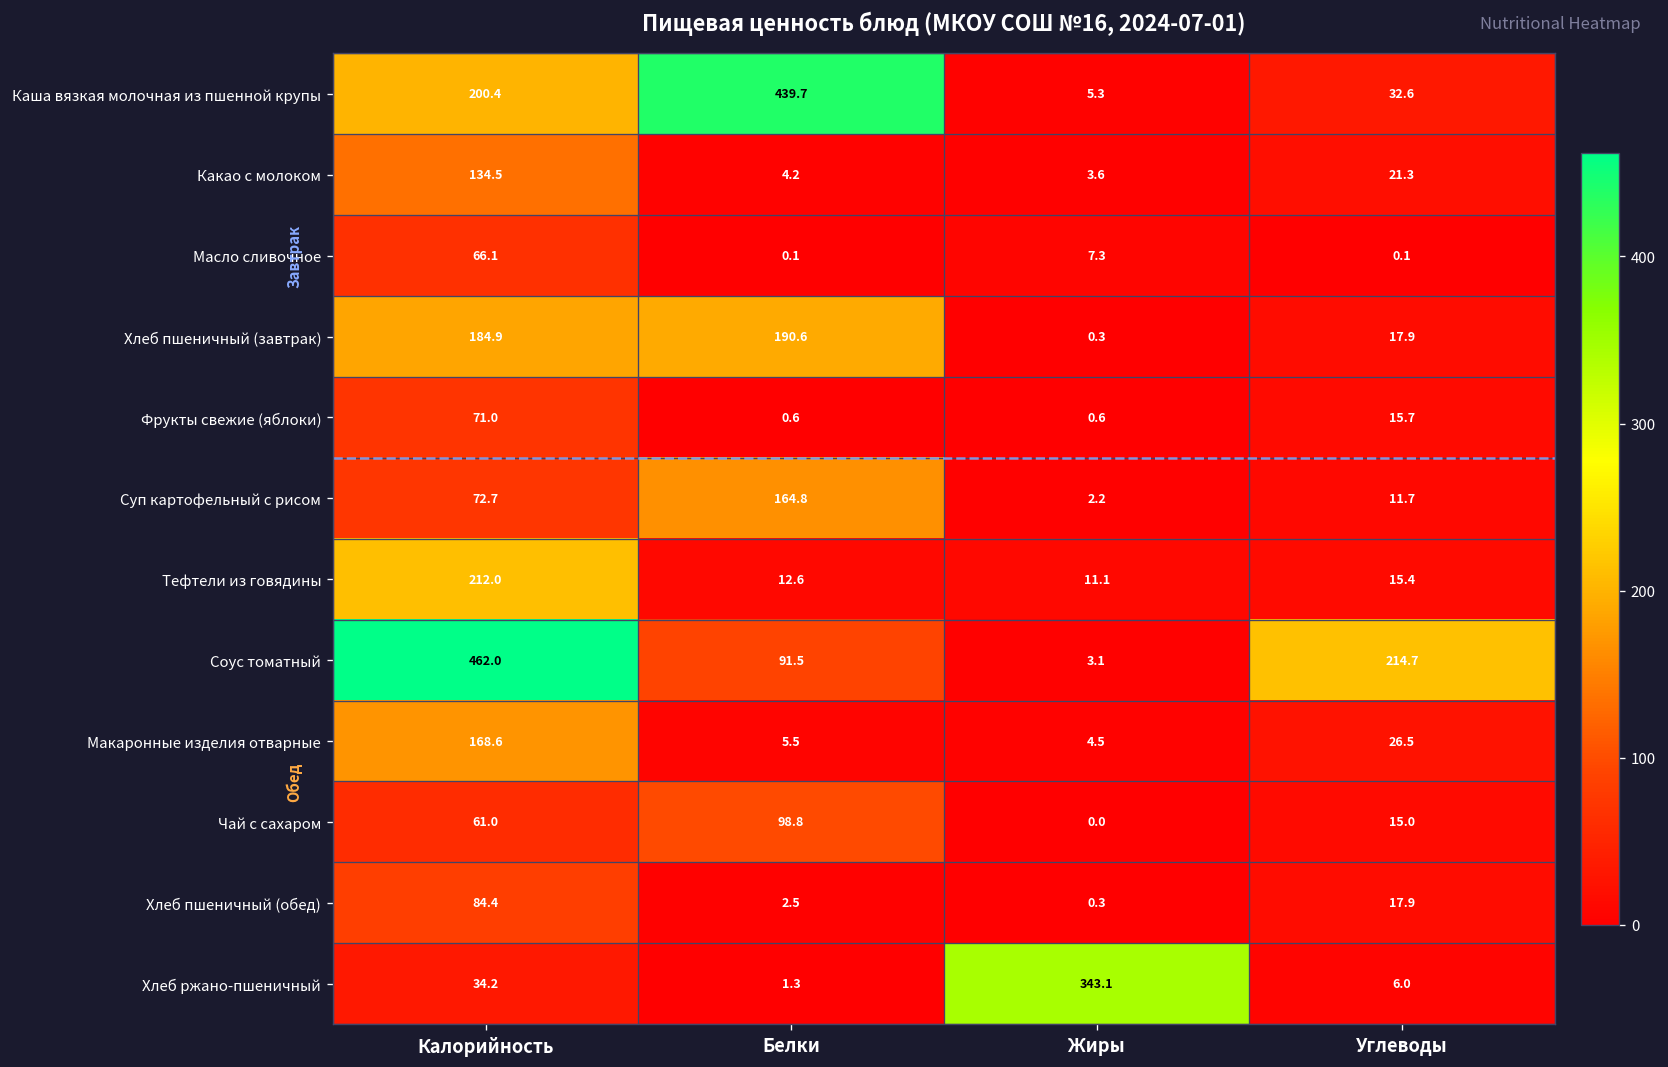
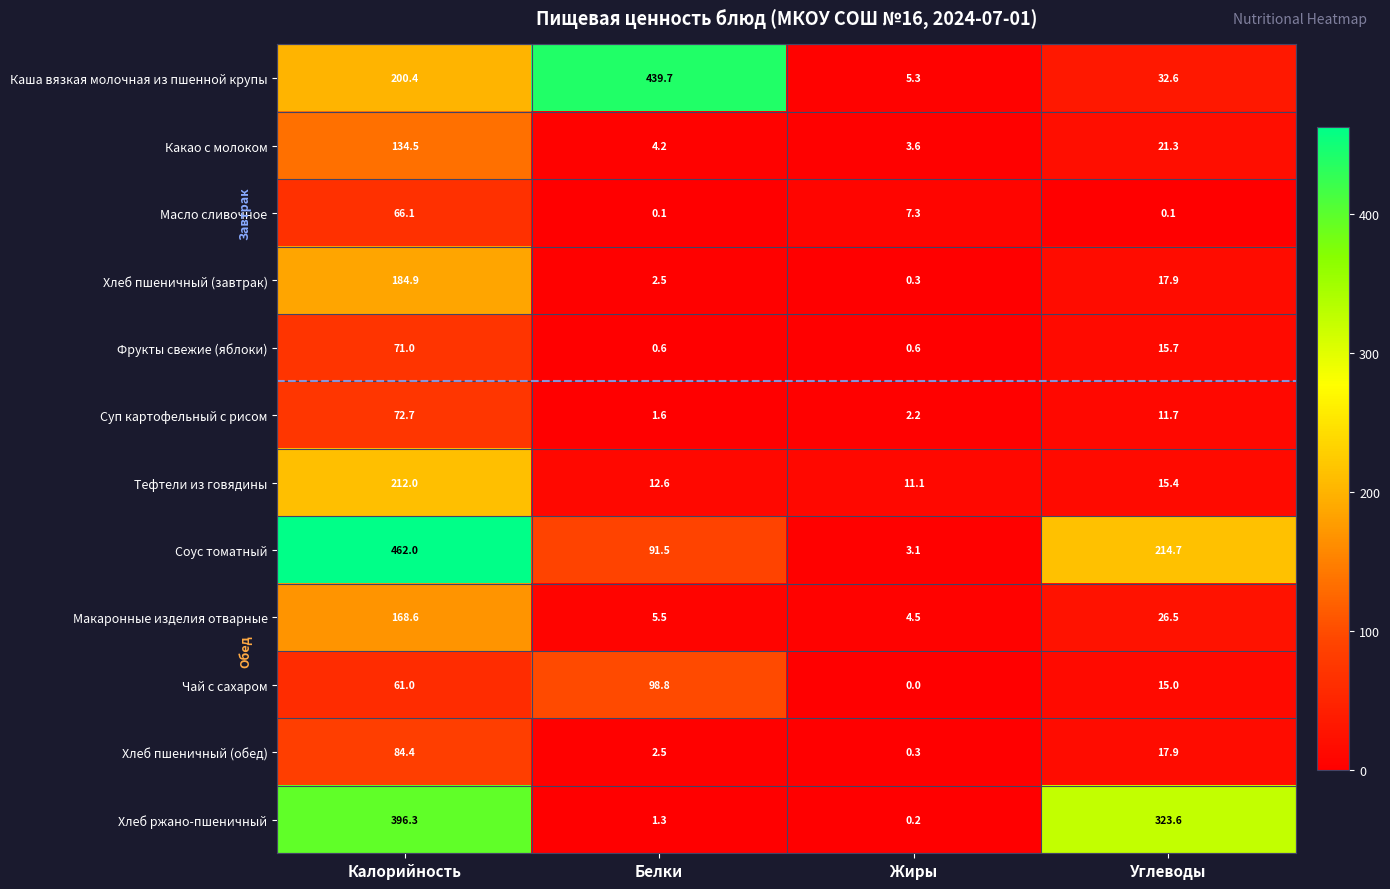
Хлеб пшеничный (завтрак), Белки: 190.6 -> 2.5
Суп картофельный с рисом, Белки: 164.8 -> 1.6
Хлеб ржано-пшеничный, Калорийность: 34.2 -> 396.3
Хлеб ржано-пшеничный, Жиры: 343.1 -> 0.2
Хлеб ржано-пшеничный, Углеводы: 6.0 -> 323.6
